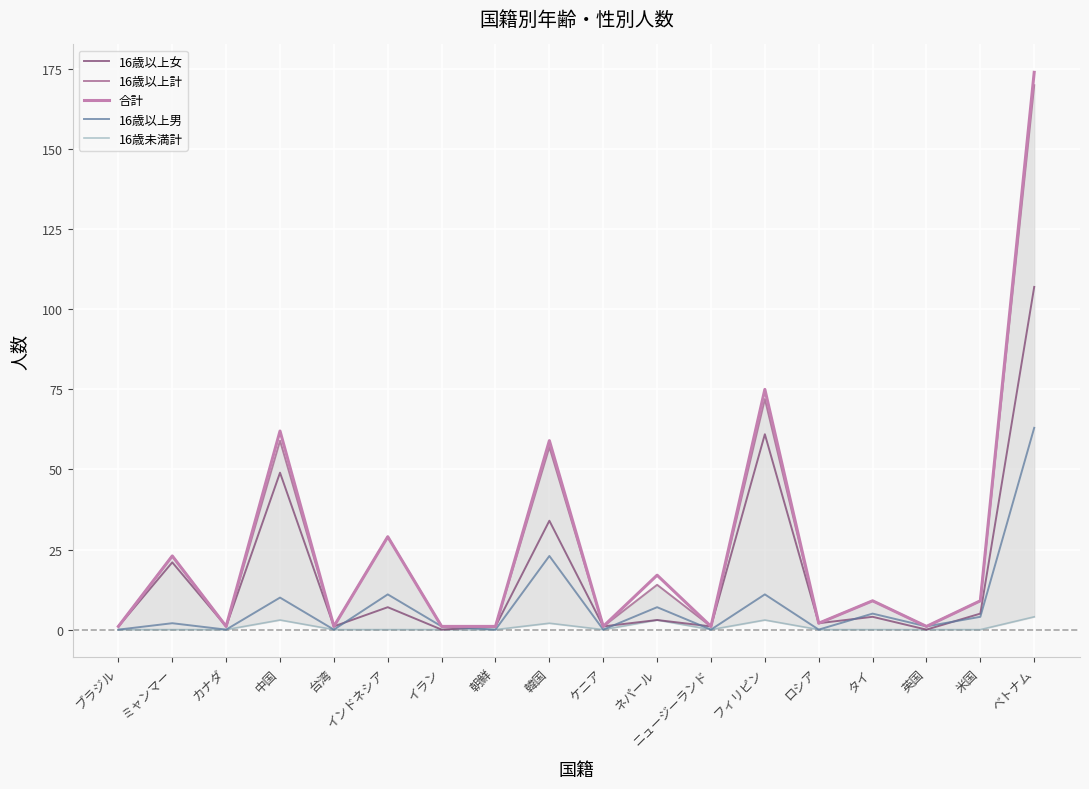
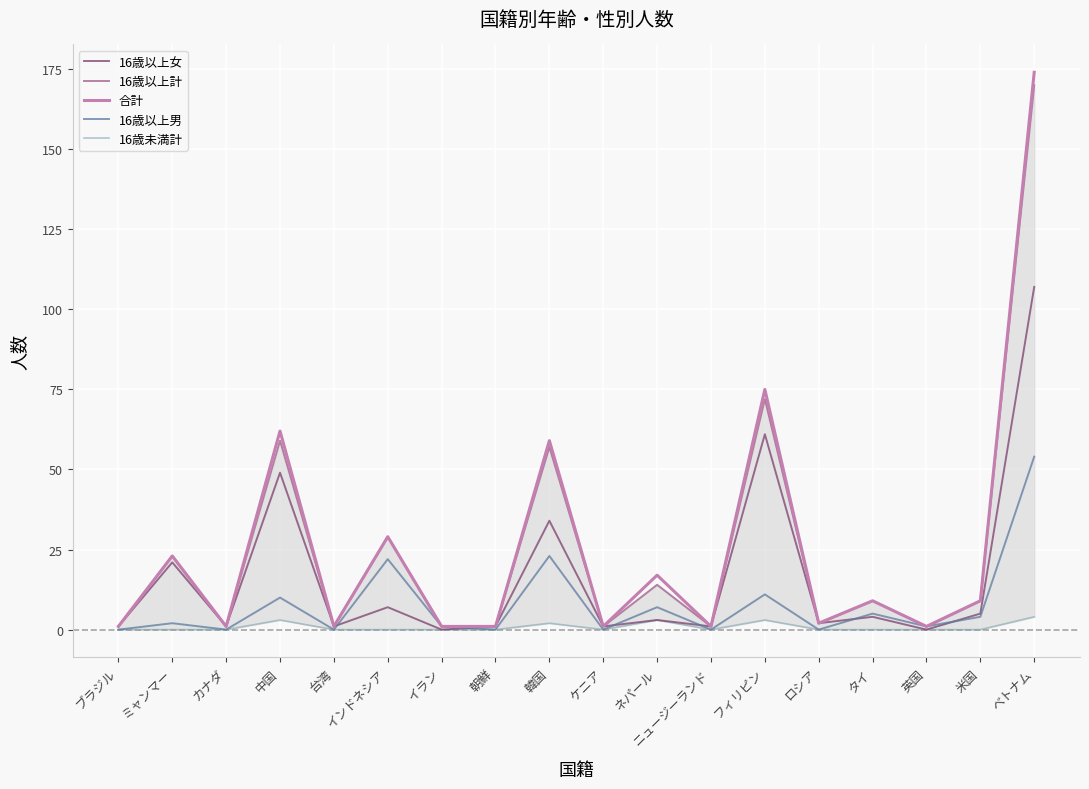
16歳以上男, インドネシア: 11 -> 22
16歳以上男, ベトナム: 63 -> 54
